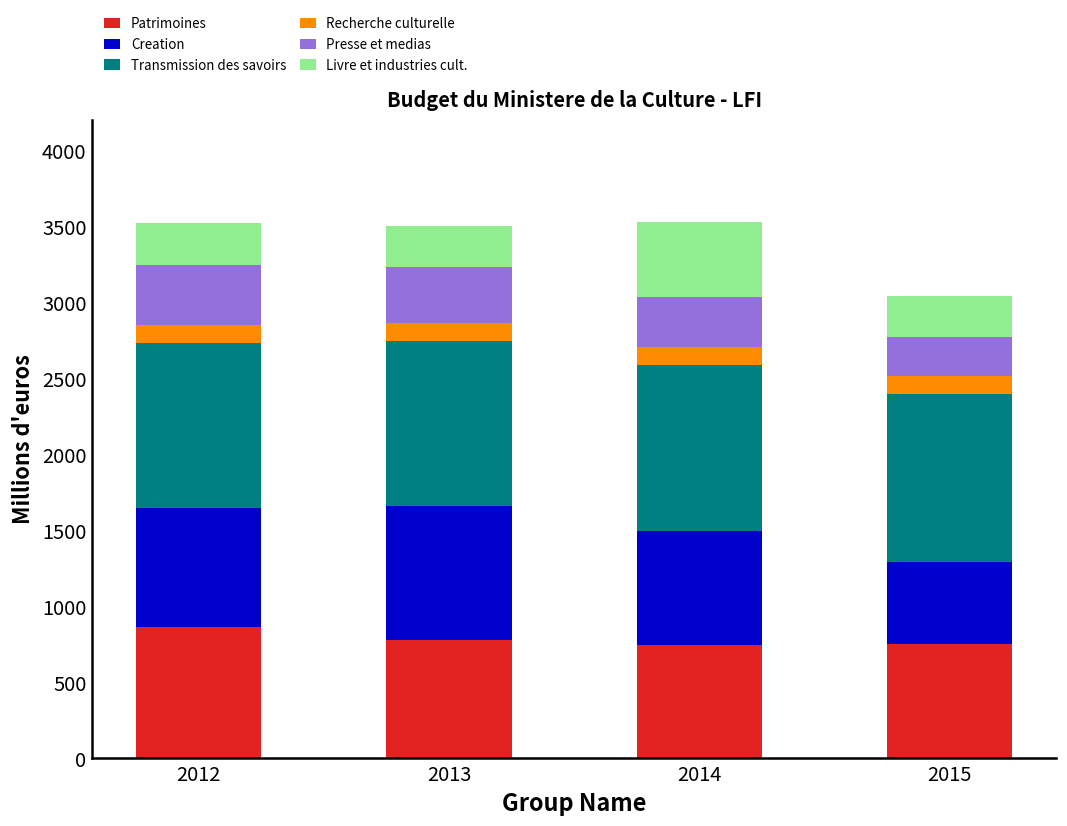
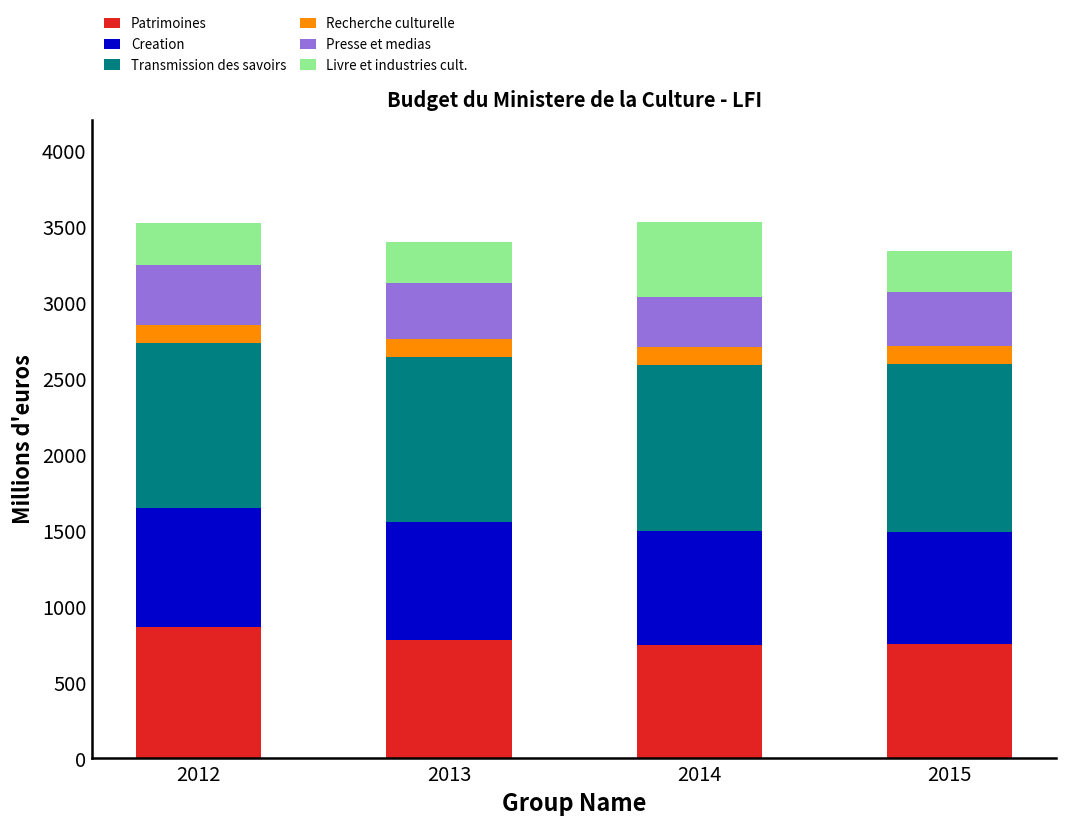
Creation, 2013: 880 -> 780
Creation, 2015: 540 -> 740
Presse et medias, 2015: 260 -> 350
